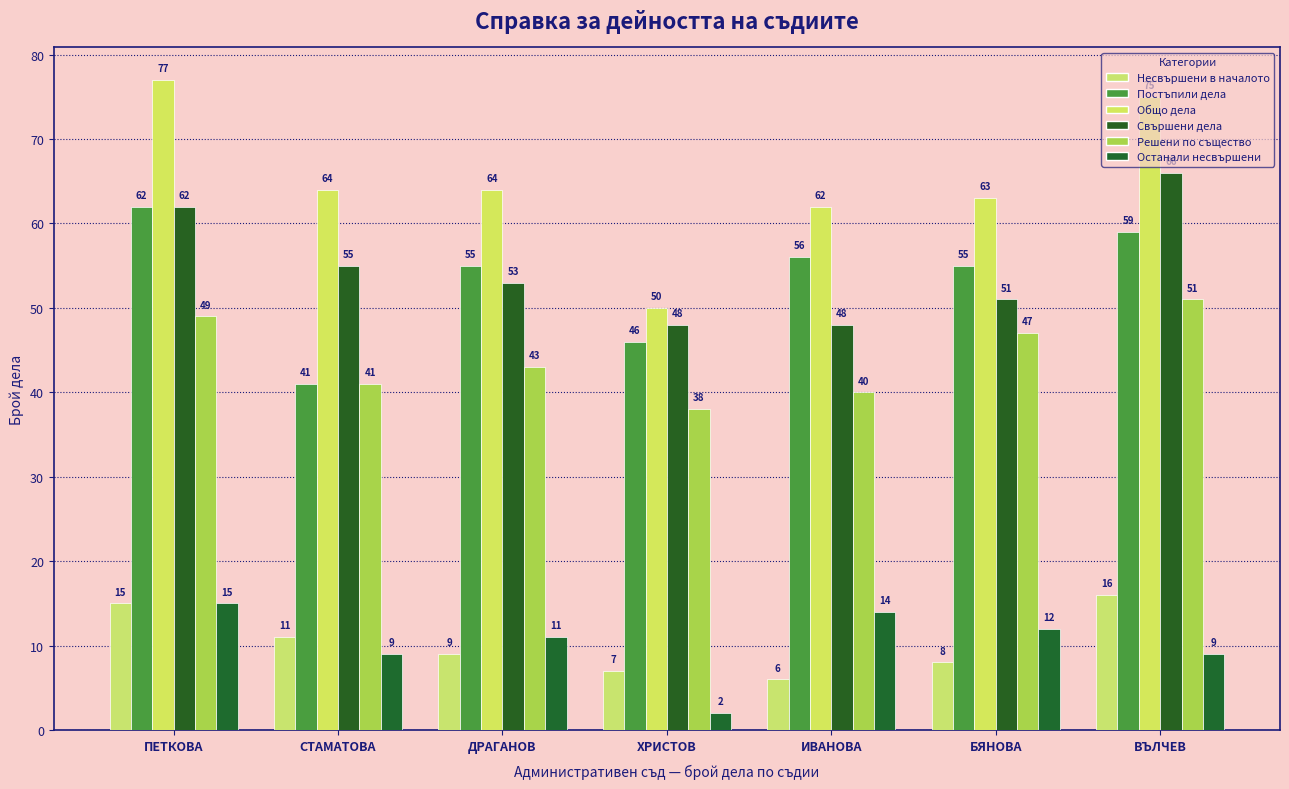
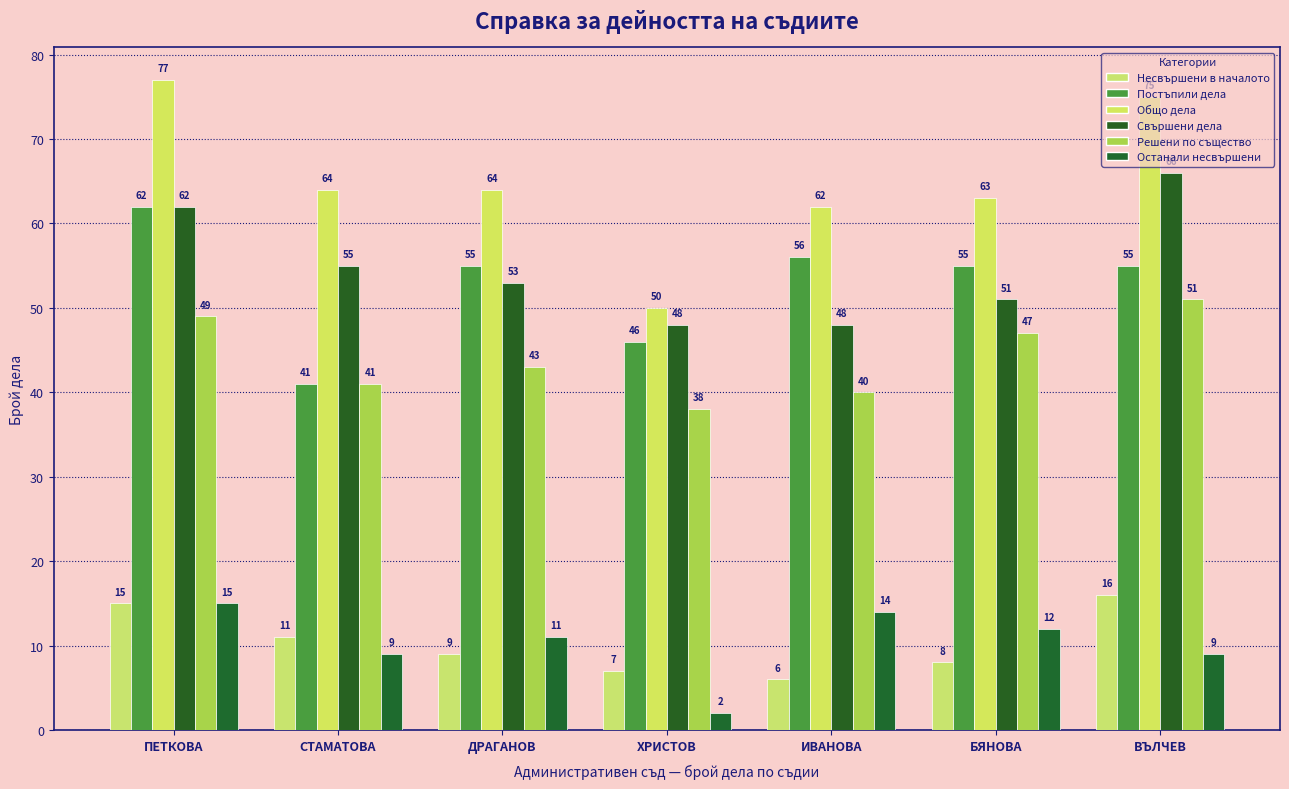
Постъпили дела, ВЪЛЧЕВ: 59 -> 55
